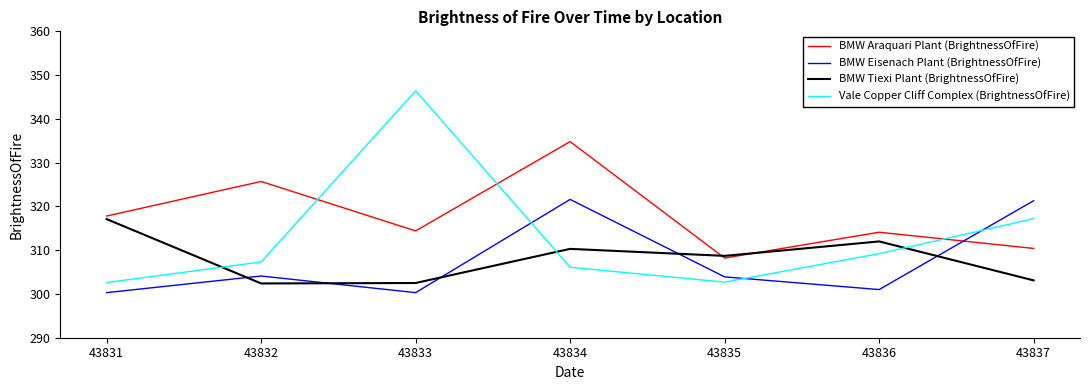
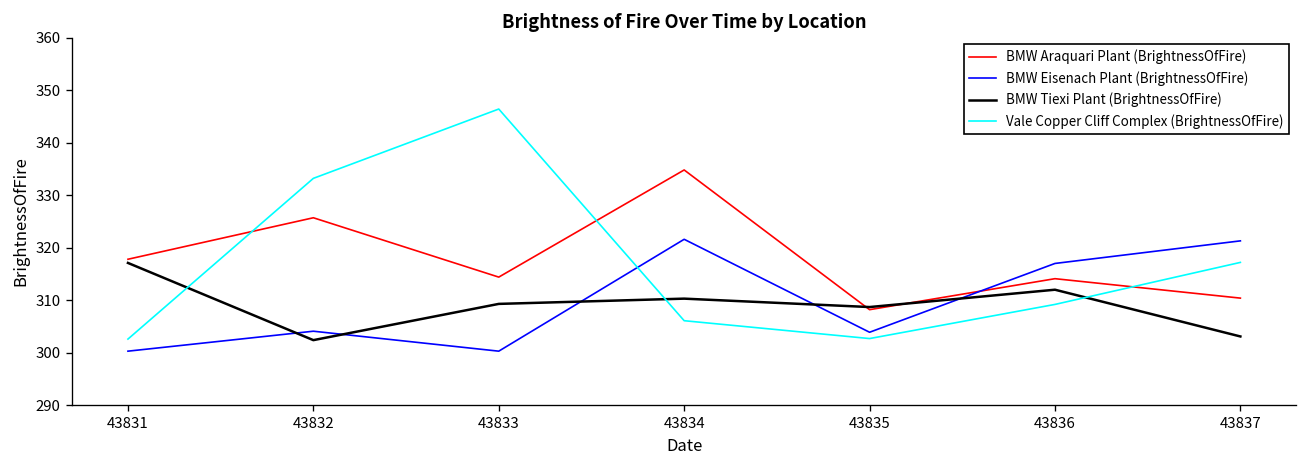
Vale Copper Cliff Complex (BrightnessOfFire), 43832: 307 -> 333
BMW Tiexi Plant (BrightnessOfFire), 43833: 303 -> 309
BMW Eisenach Plant (BrightnessOfFire), 43836: 301 -> 317
